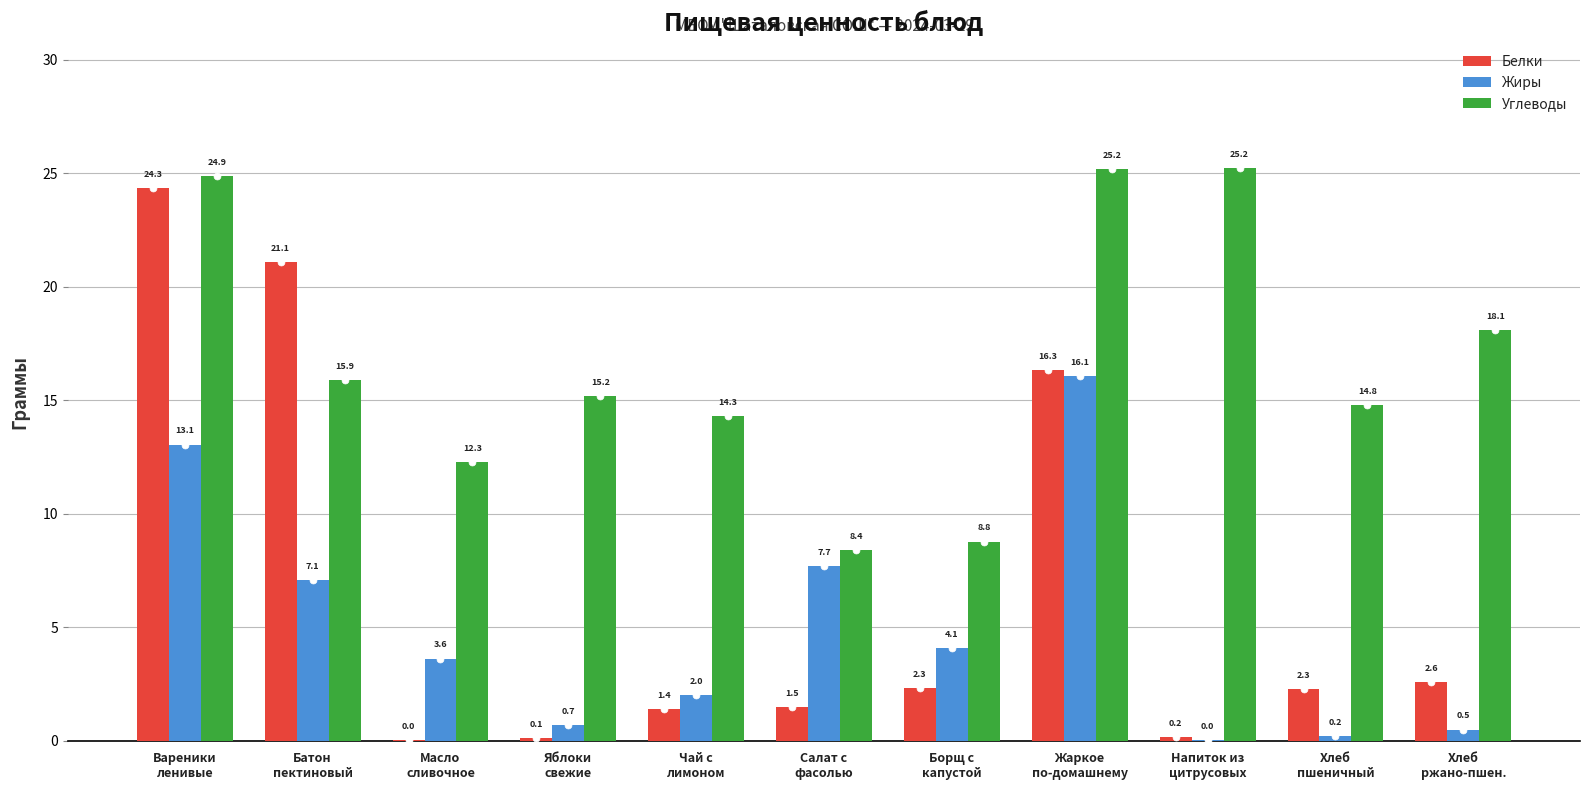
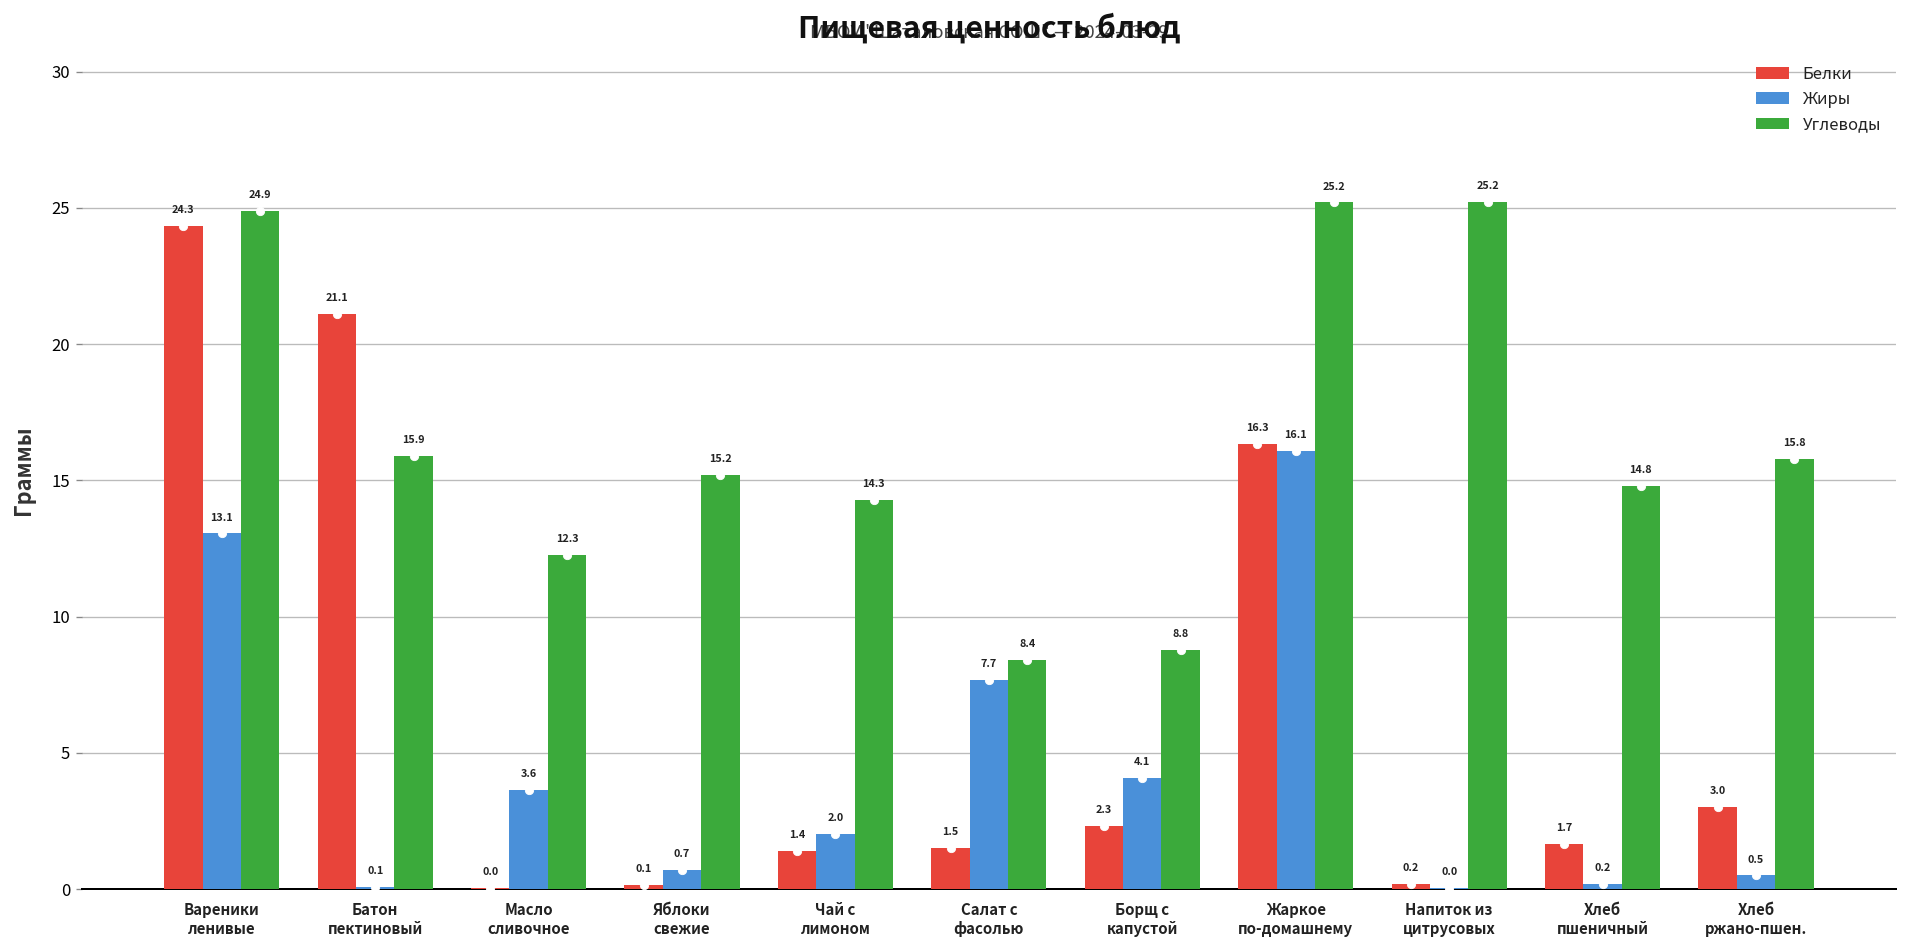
Жиры, Батон пектиновый: 7.1 -> 0.1
Белки, Хлеб пшеничный: 2.3 -> 1.7
Белки, Хлеб ржано-пшен.: 2.6 -> 3.0
Углеводы, Хлеб ржано-пшен.: 18.1 -> 15.8
